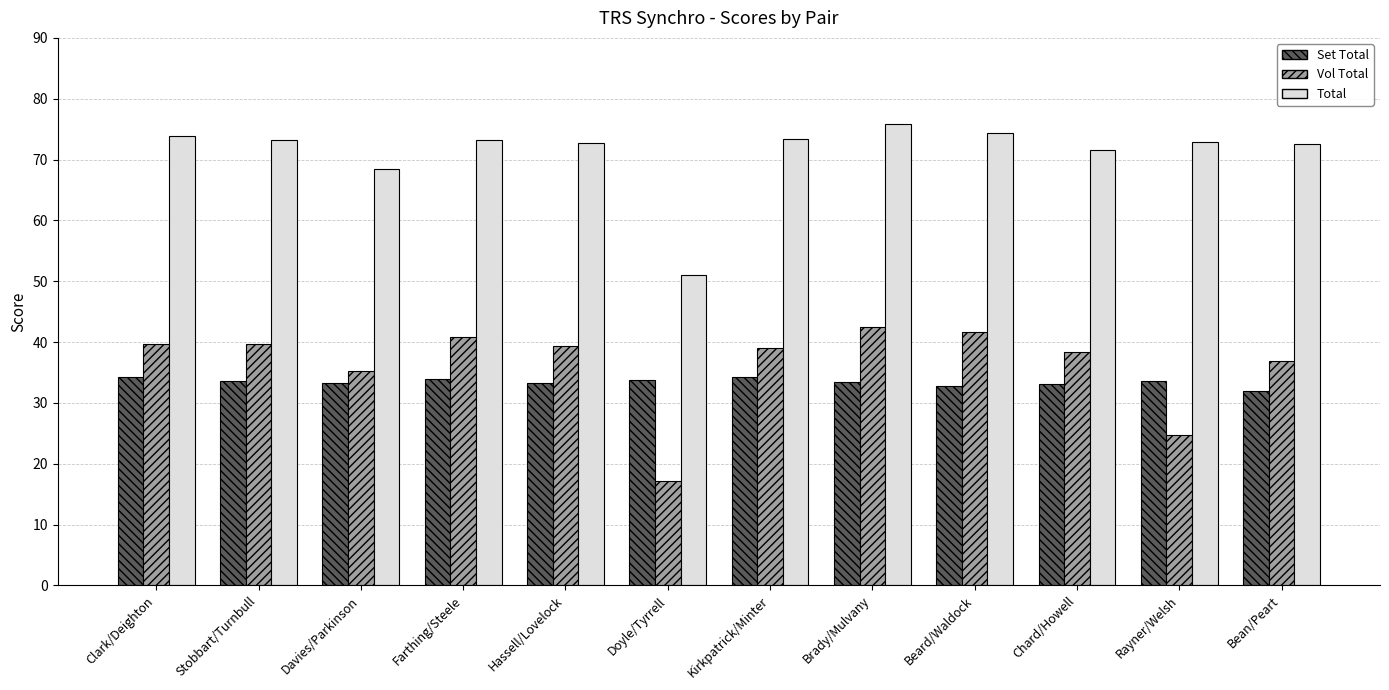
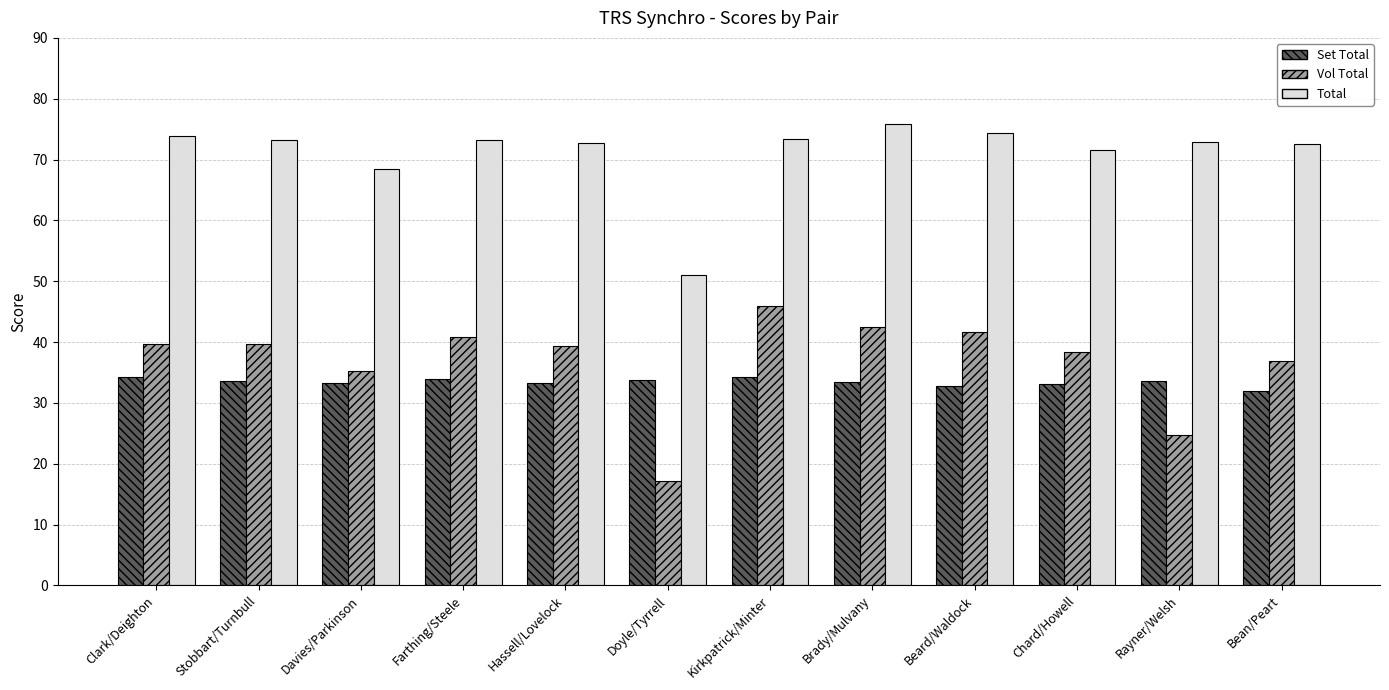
Vol Total, Kirkpatrick/Minter: 39 -> 46
